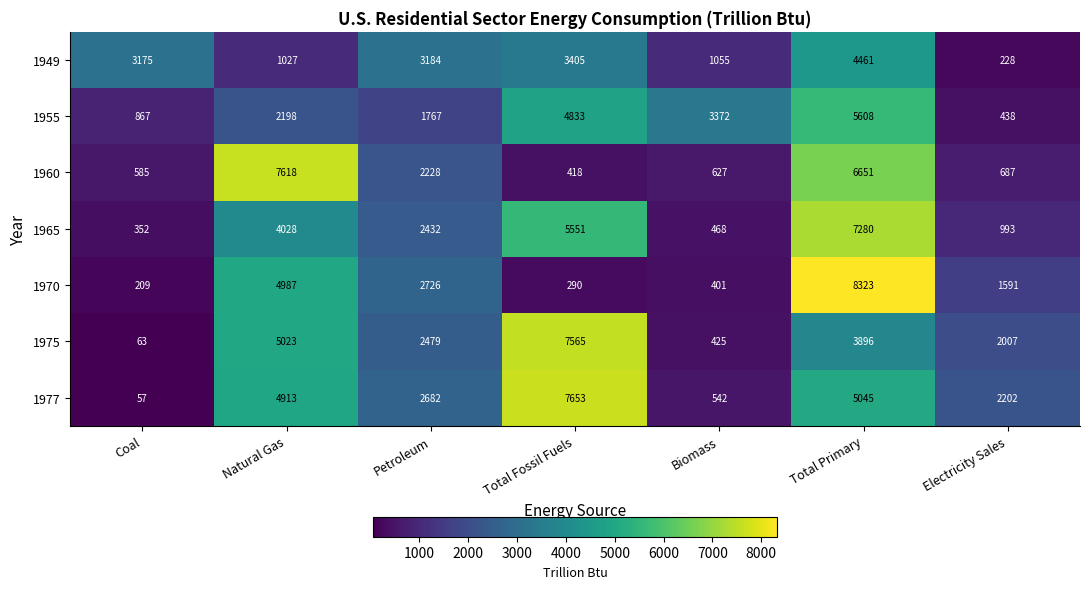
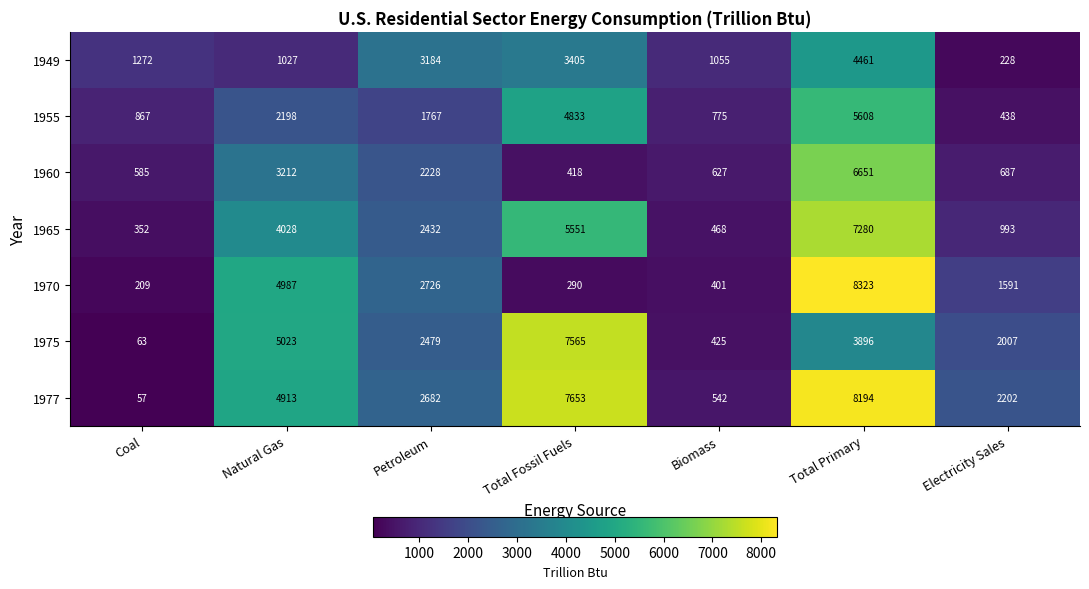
1949, Coal: 3175 -> 1272
1955, Biomass: 3372 -> 775
1960, Natural Gas: 7618 -> 3212
1977, Total Primary: 5045 -> 8194
